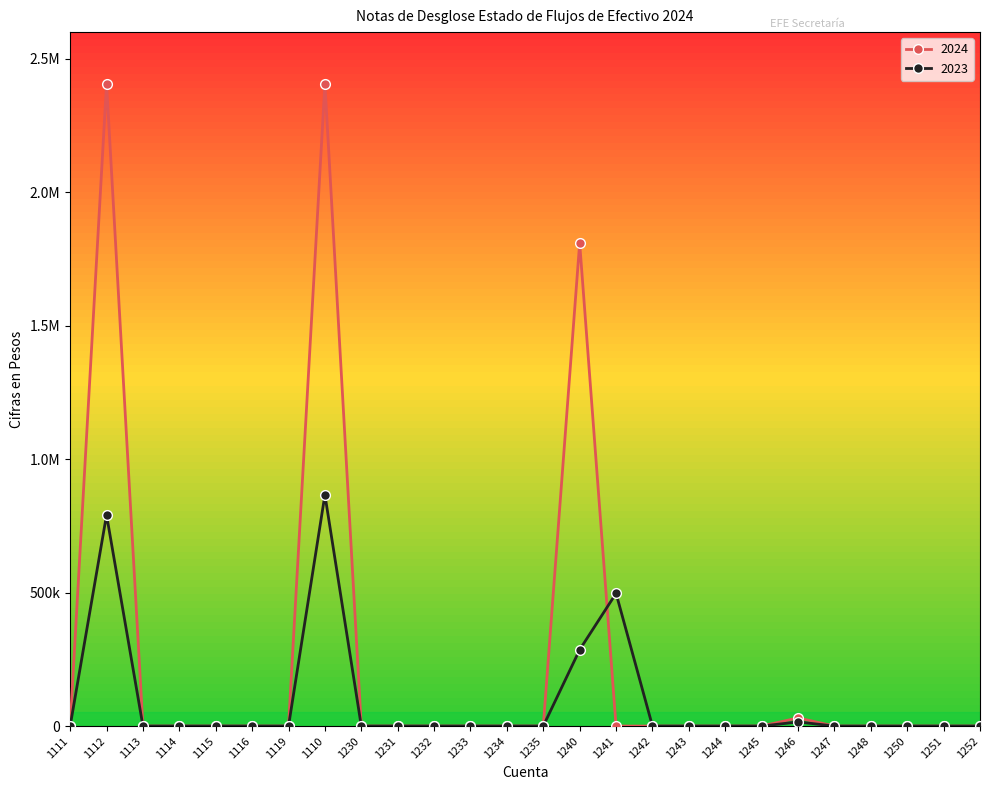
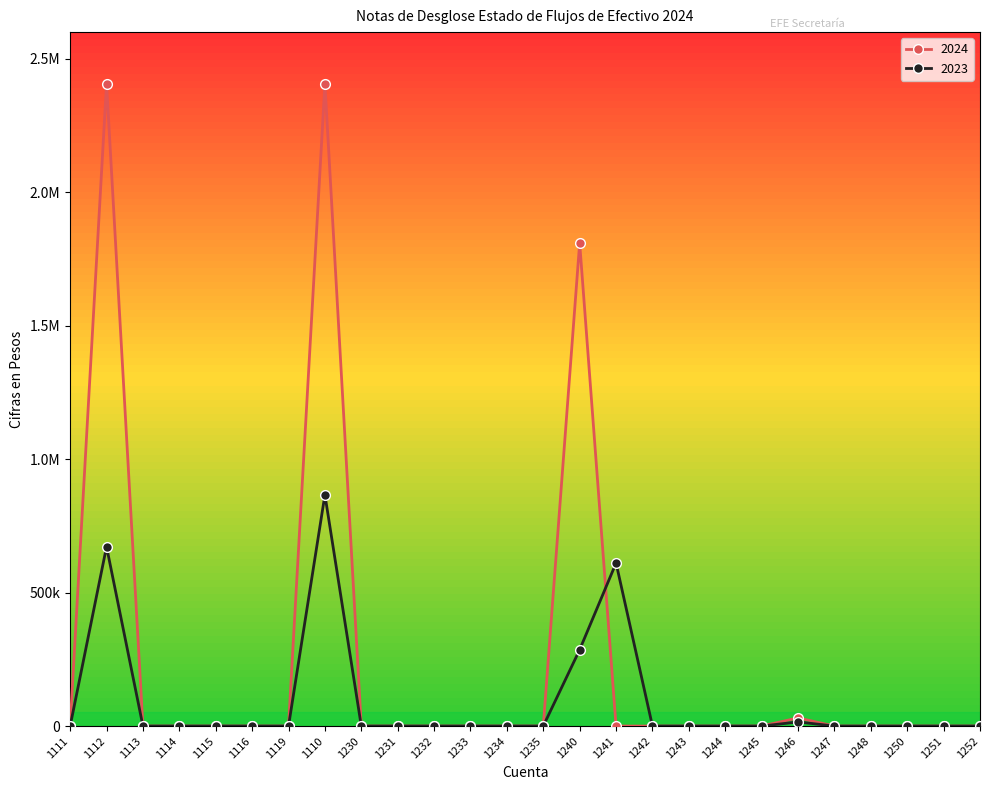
2023, 1112: 790000 -> 670000
2023, 1241: 500000 -> 610000
